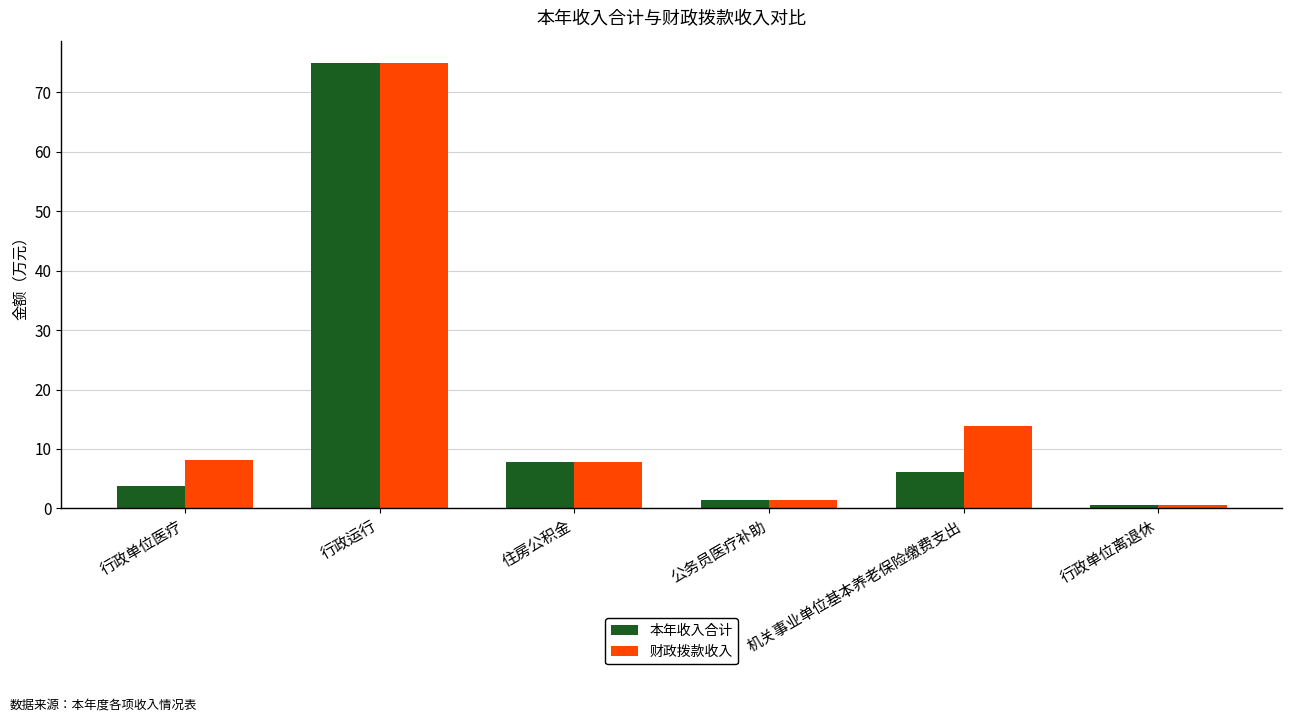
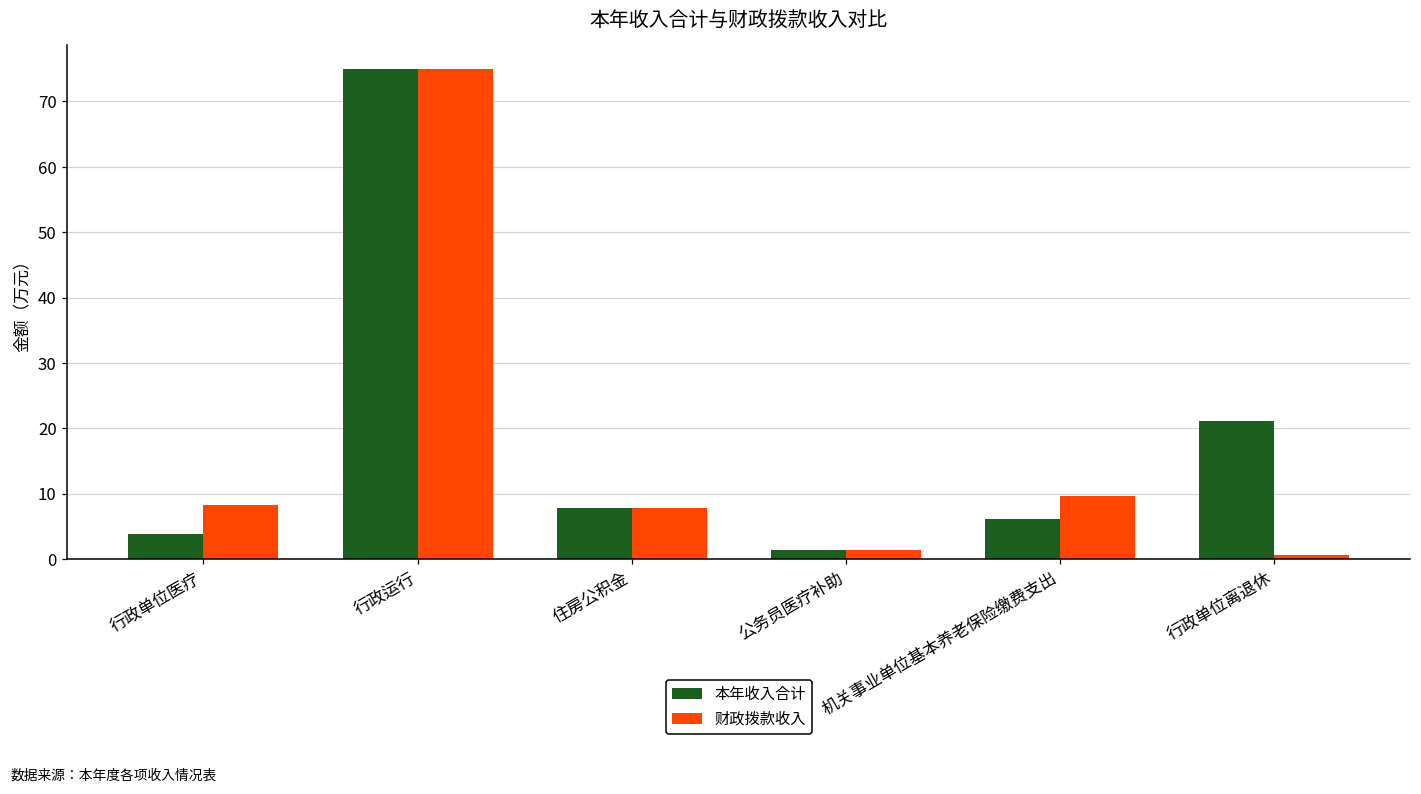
财政拨款收入, 机关事业单位基本养老保险缴费支出: 14 -> 10
本年收入合计, 行政单位离退休: 1 -> 21
